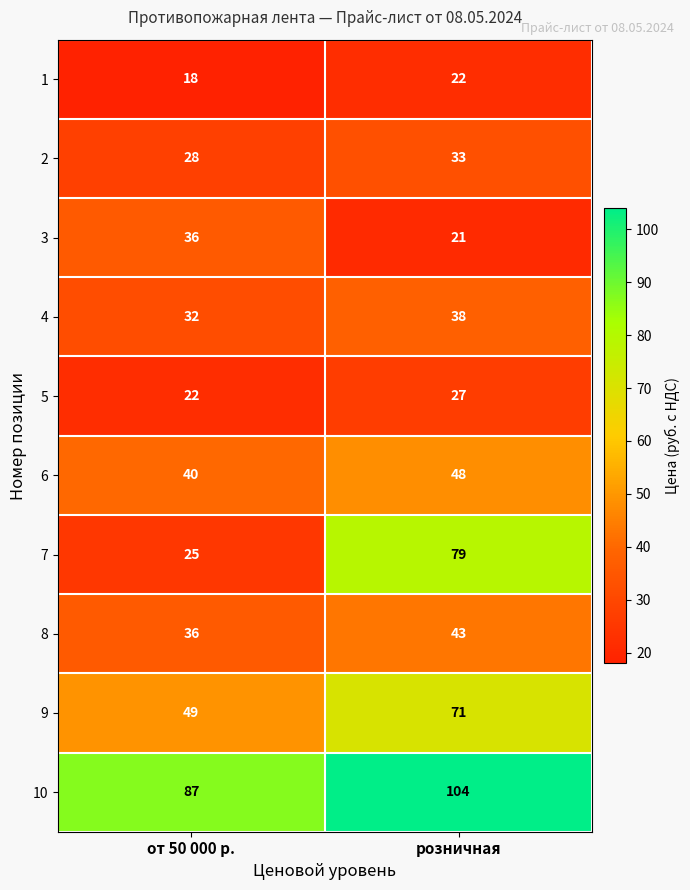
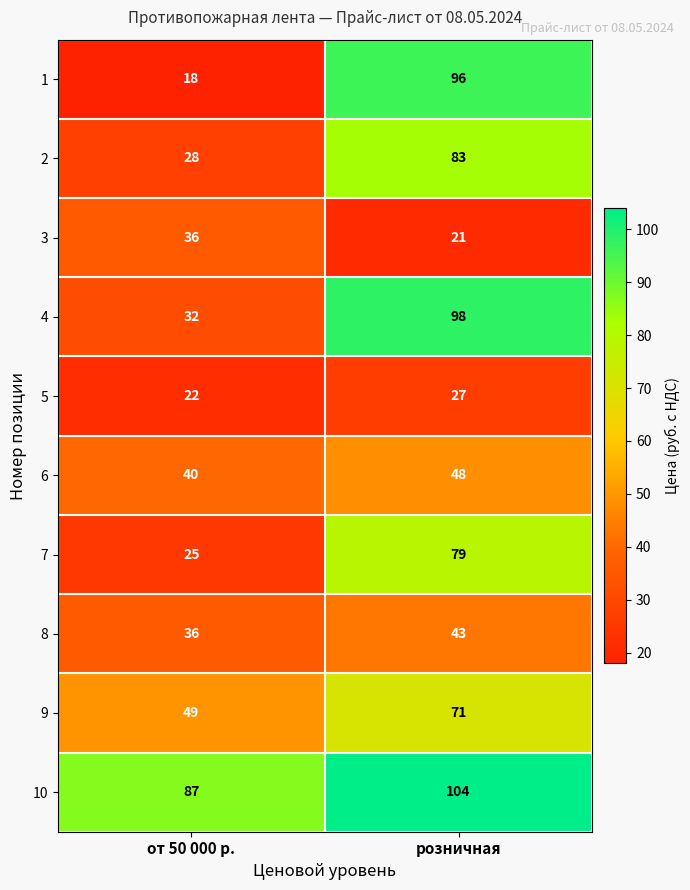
1, розничная: 22 -> 96
2, розничная: 33 -> 83
4, розничная: 38 -> 98
